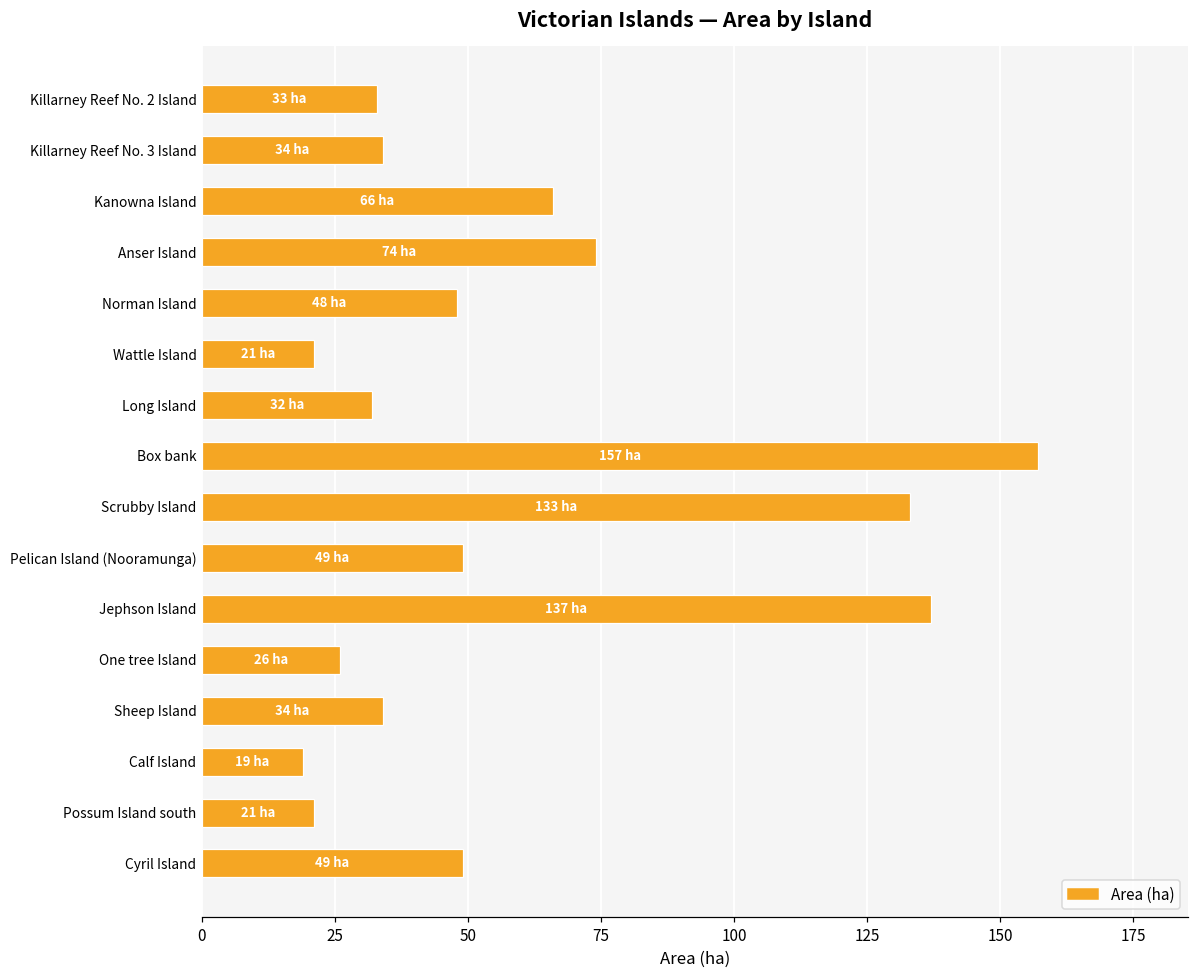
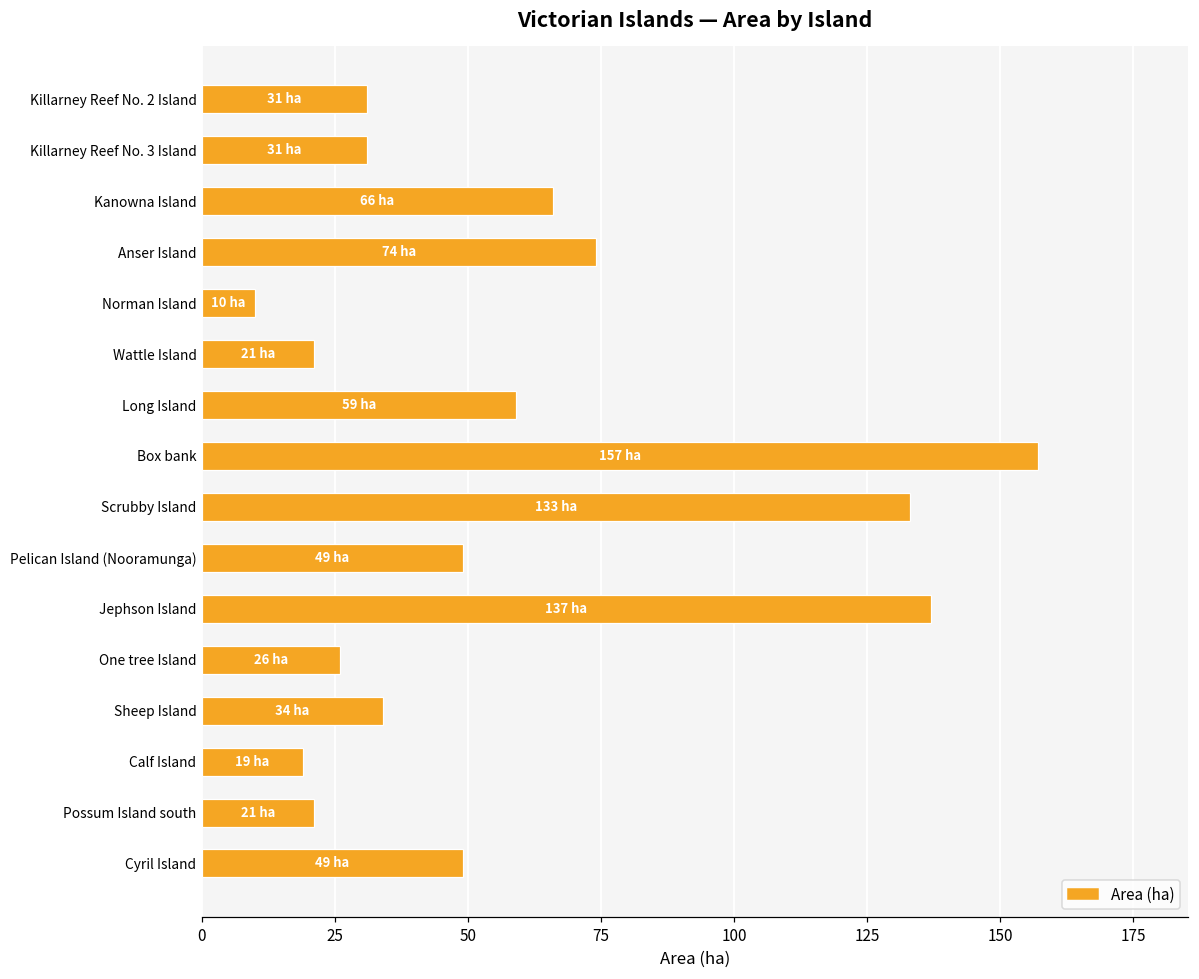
Killarney Reef No. 2 Island: 33 -> 31
Killarney Reef No. 3 Island: 34 -> 31
Norman Island: 48 -> 10
Long Island: 32 -> 59
